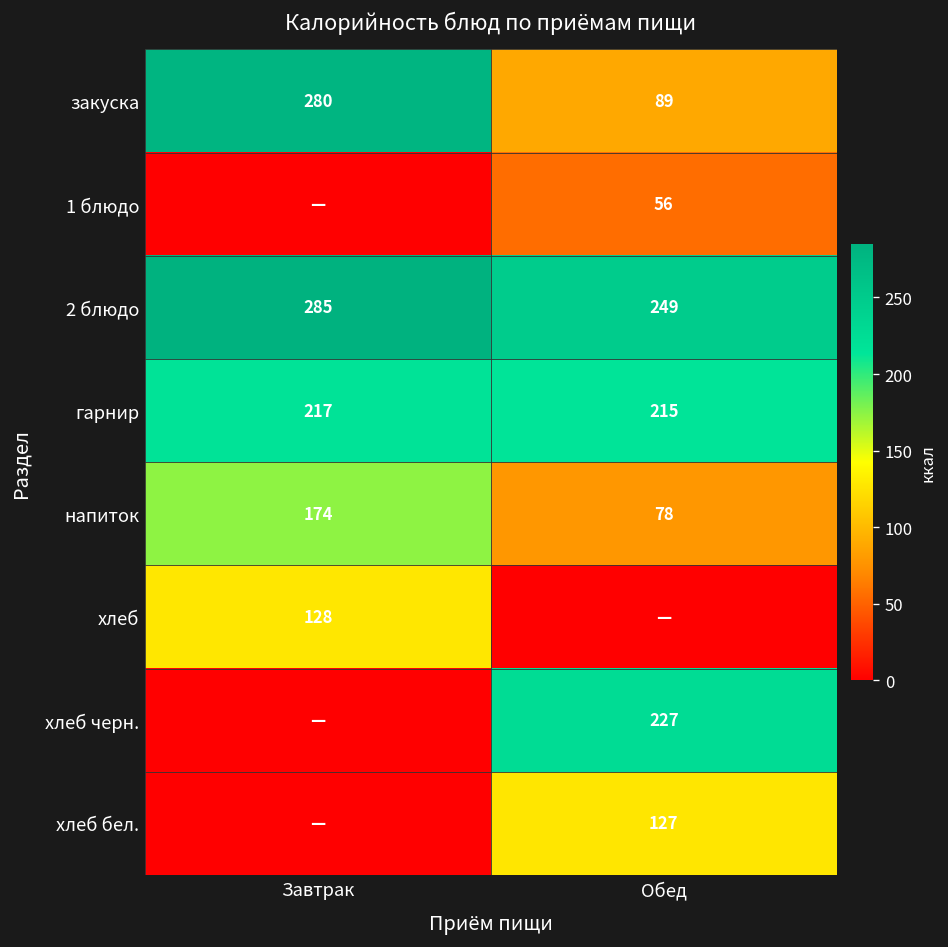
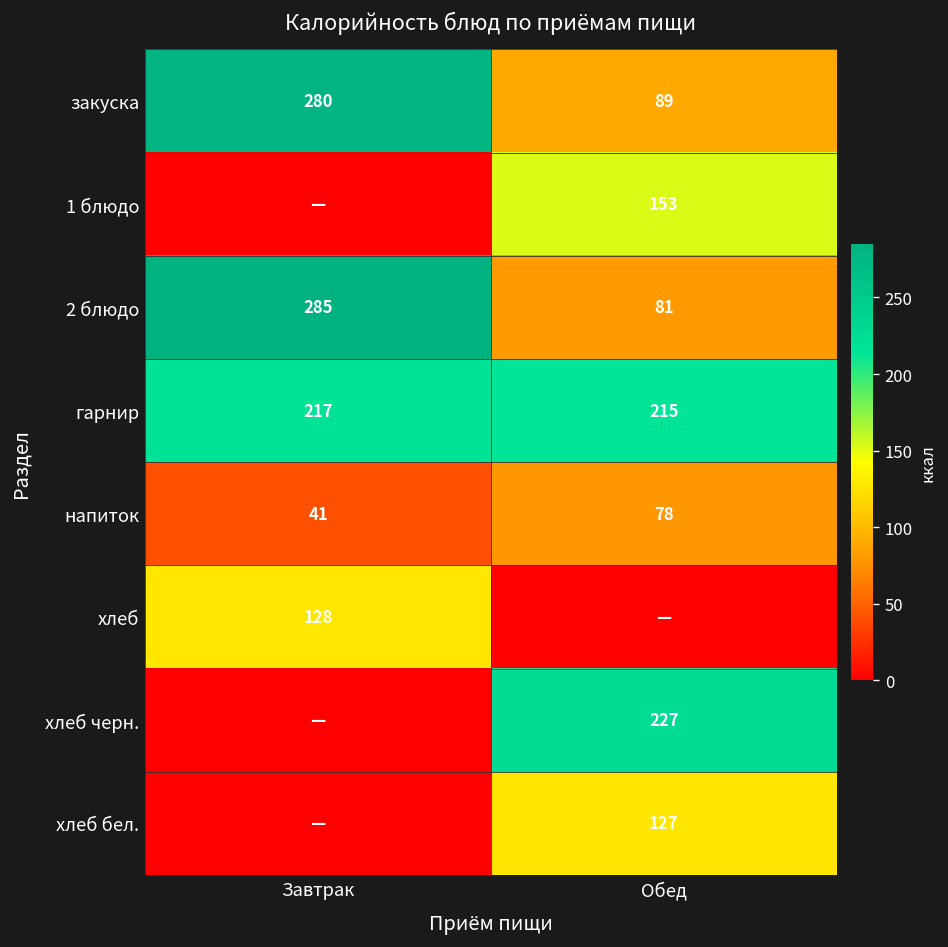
1 блюдо, Обед: 56 -> 153
2 блюдо, Обед: 249 -> 81
напиток, Завтрак: 174 -> 41
